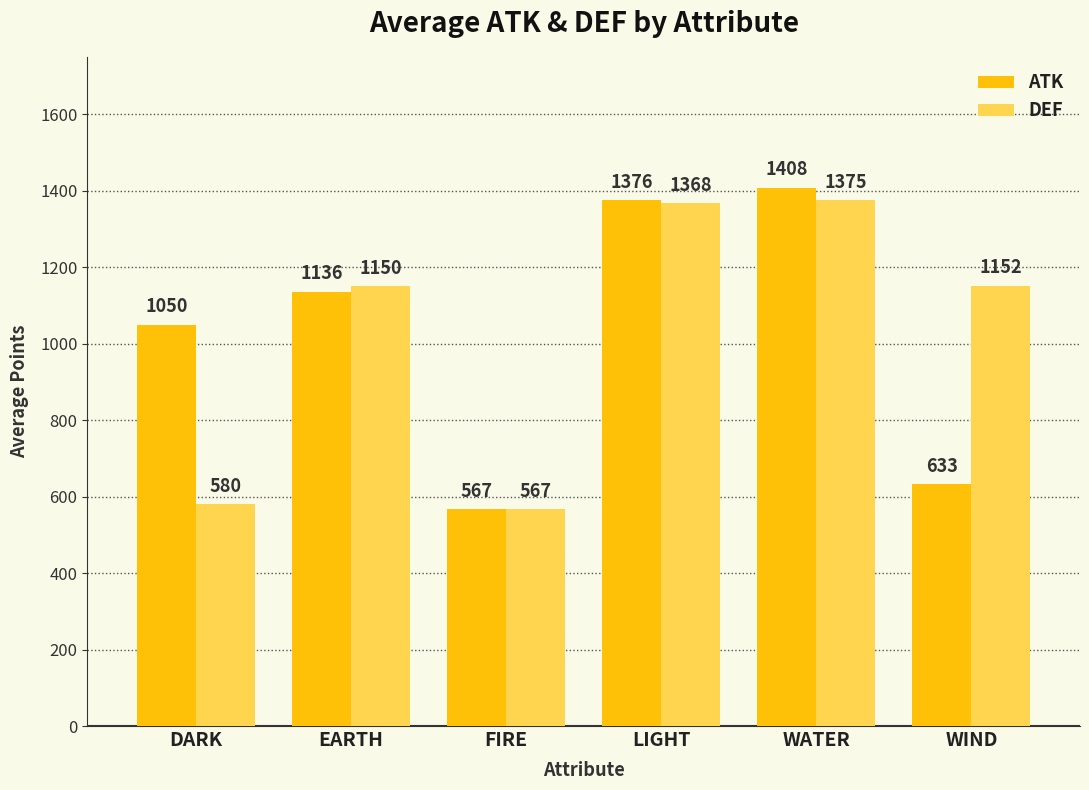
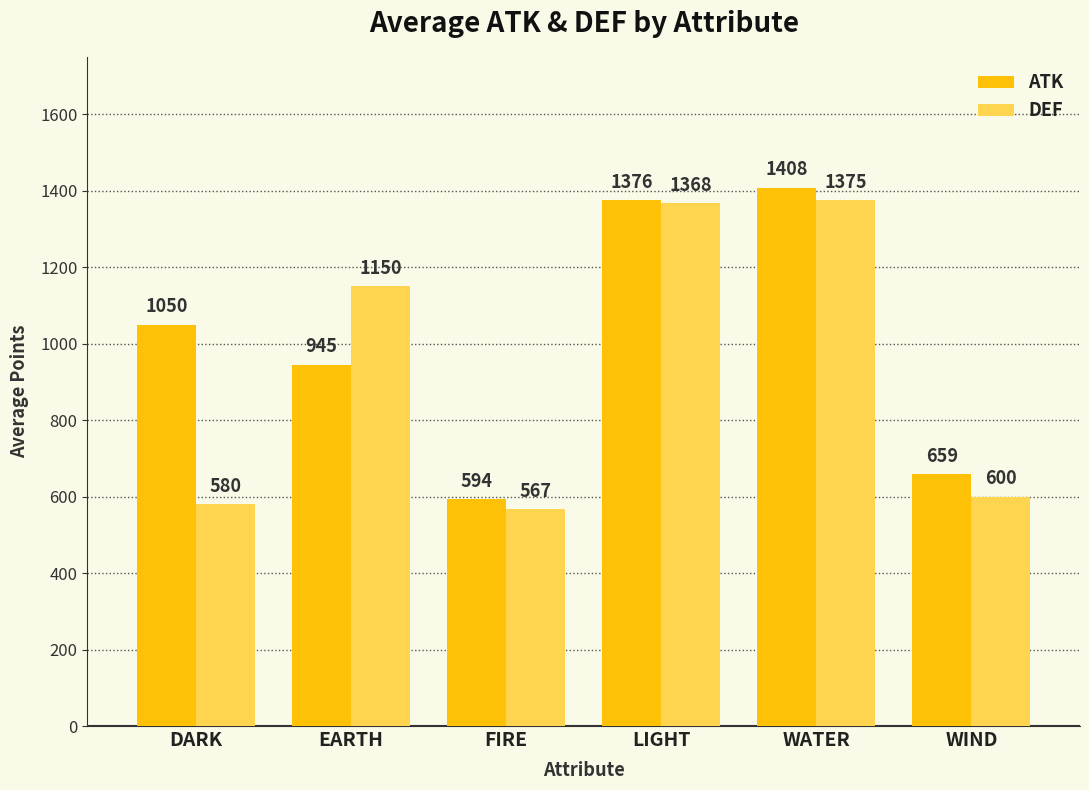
ATK, EARTH: 1136 -> 945
ATK, FIRE: 567 -> 594
ATK, WIND: 633 -> 659
DEF, WIND: 1152 -> 600
